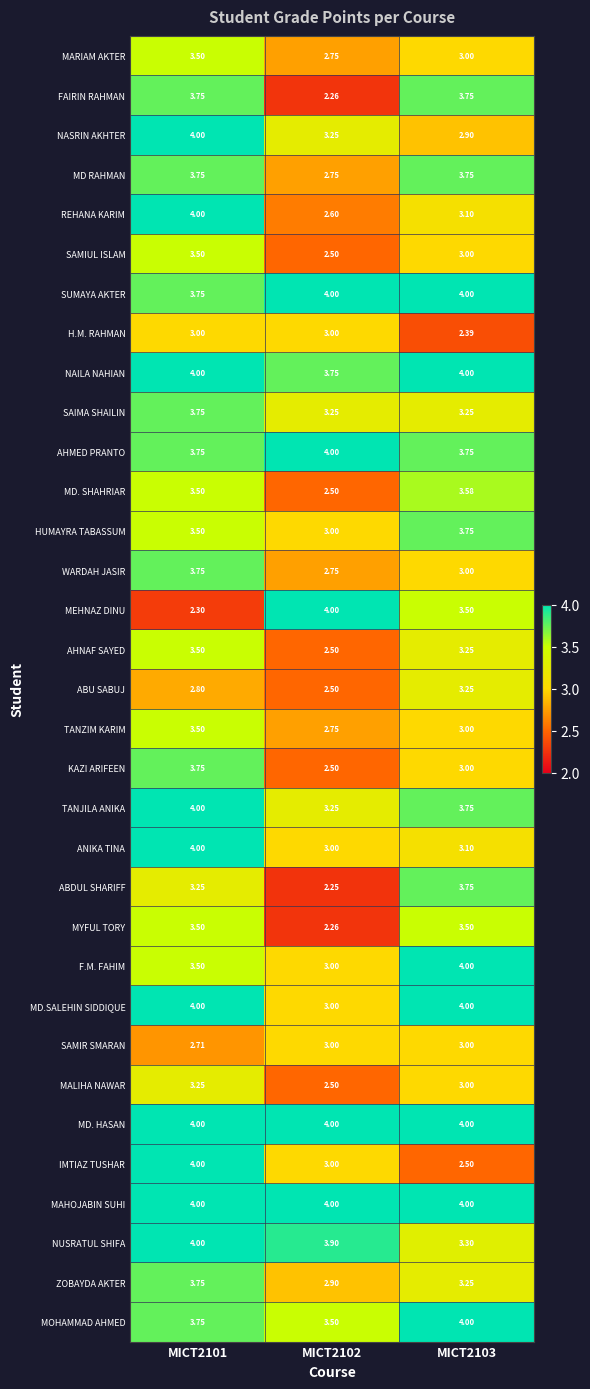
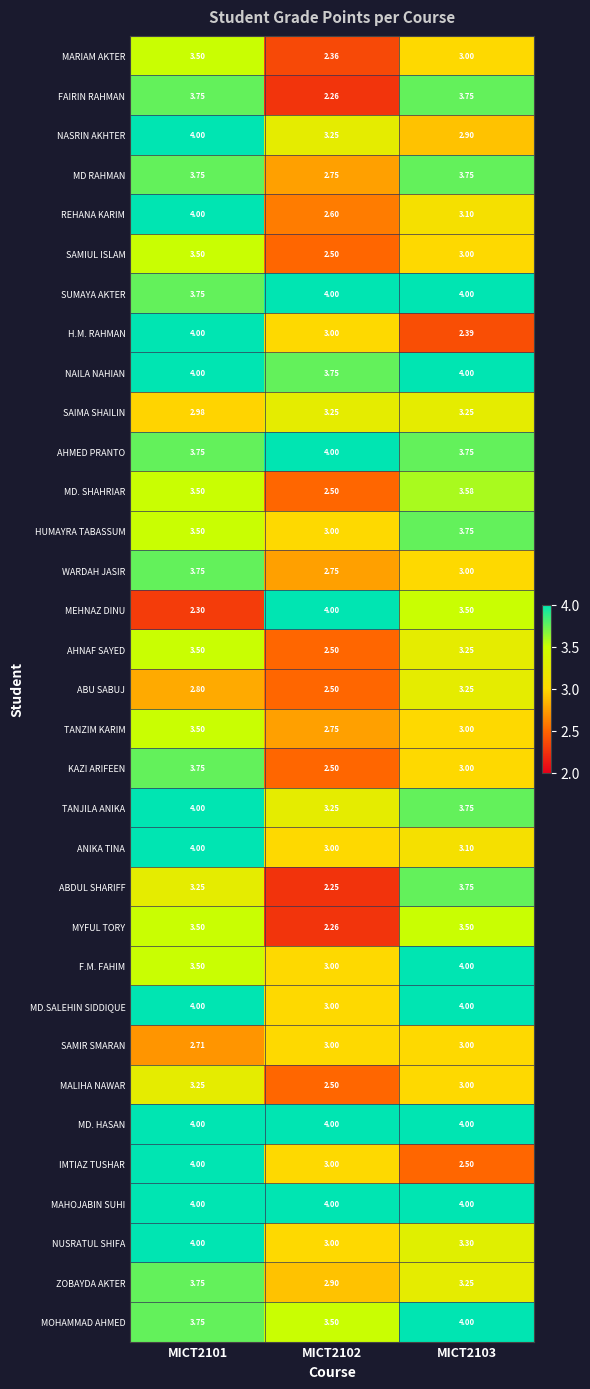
MARIAM AKTER, MICT2102: 2.75 -> 2.36
H.M. RAHMAN, MICT2101: 3.00 -> 4.00
SAIMA SHAILIN, MICT2101: 3.75 -> 2.98
NUSRATUL SHIFA, MICT2102: 3.90 -> 3.00
